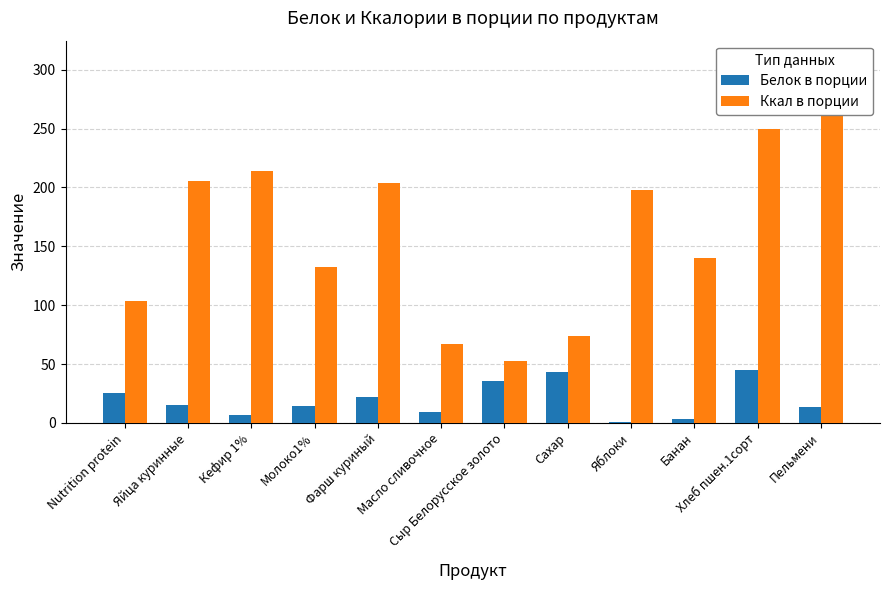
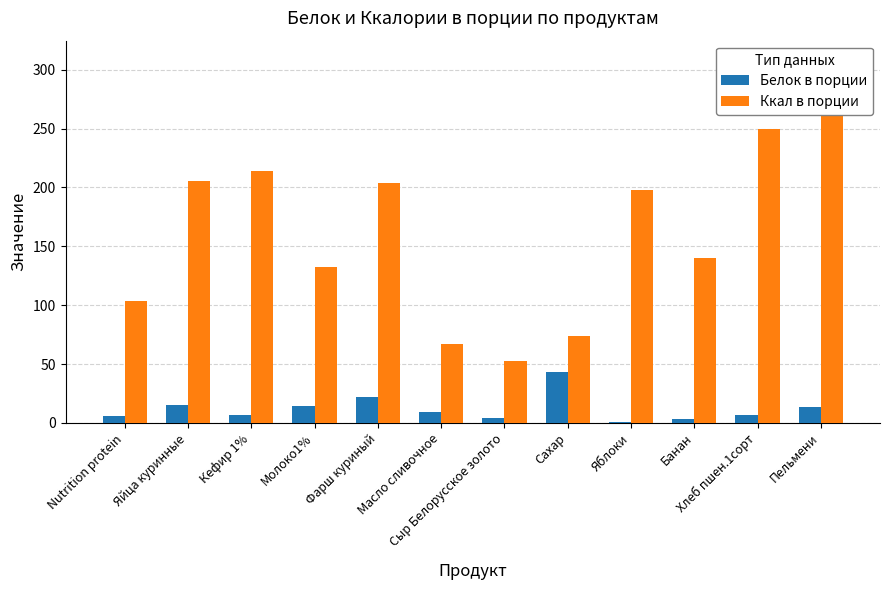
Белок в порции, Nutrition protein: 25 -> 6
Белок в порции, Сыр Белорусское золото: 36 -> 4
Белок в порции, Хлеб пшен.1сорт: 45 -> 7
